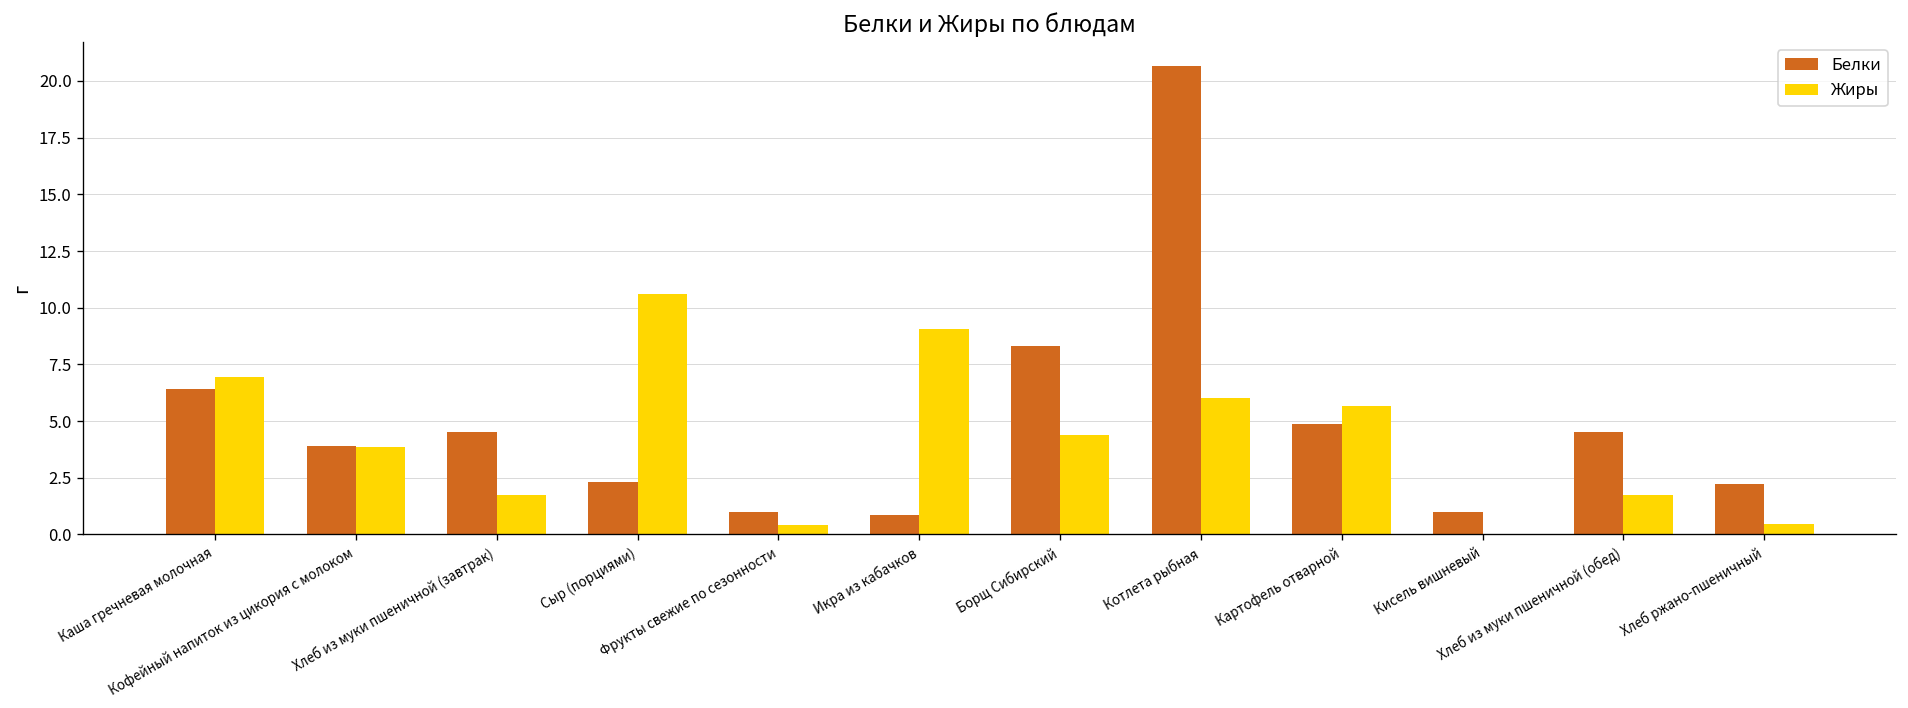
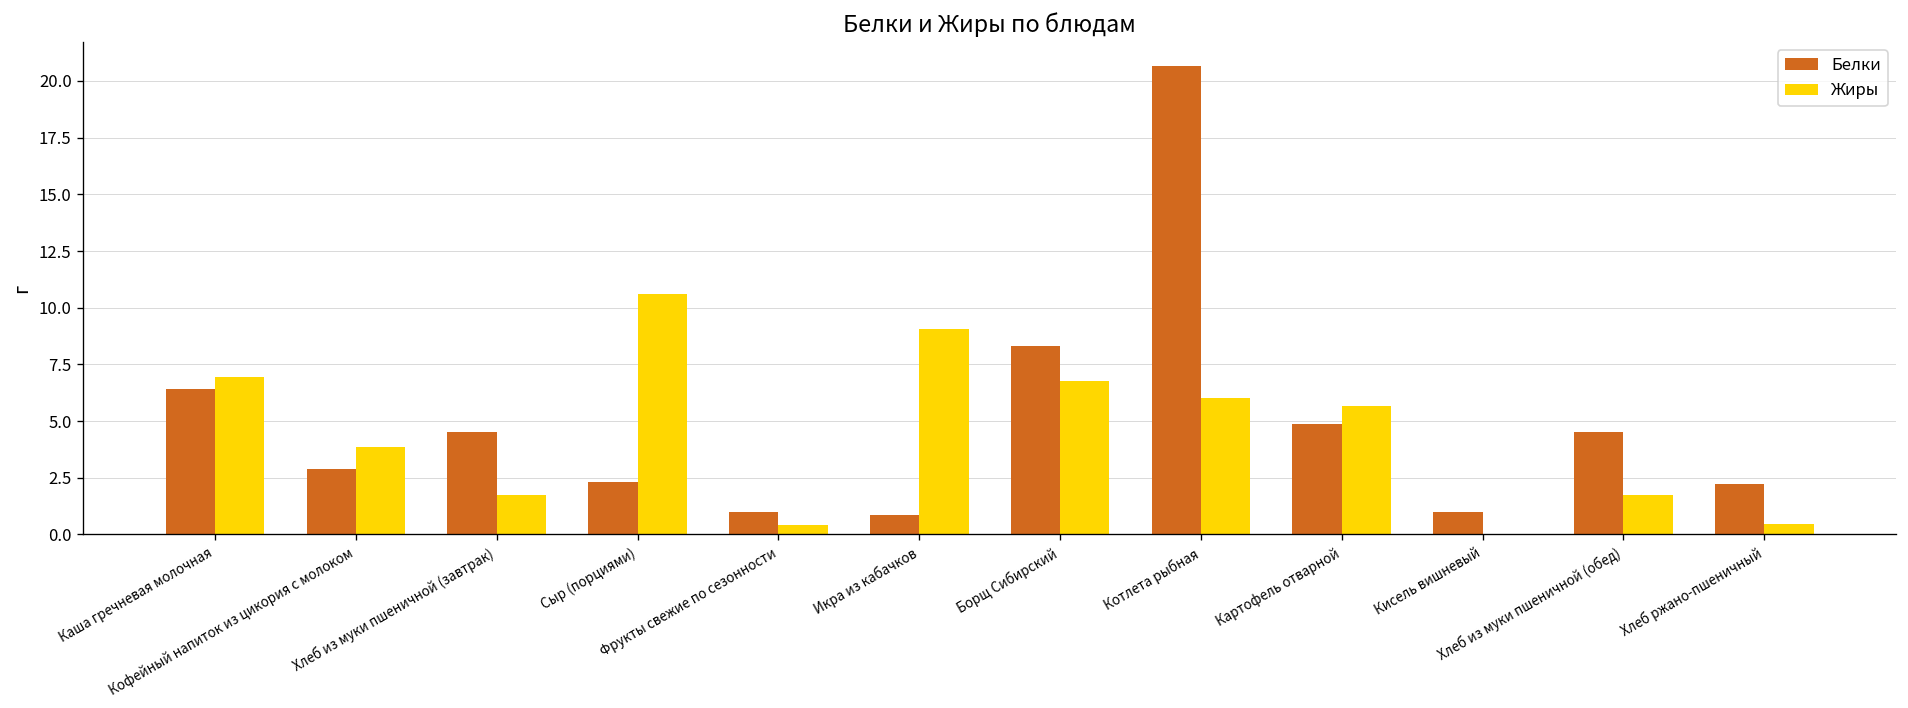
Белки, Кофейный напиток из цикория с молоком: 3.9 -> 2.9
Жиры, Борщ Сибирский: 4.4 -> 6.8
